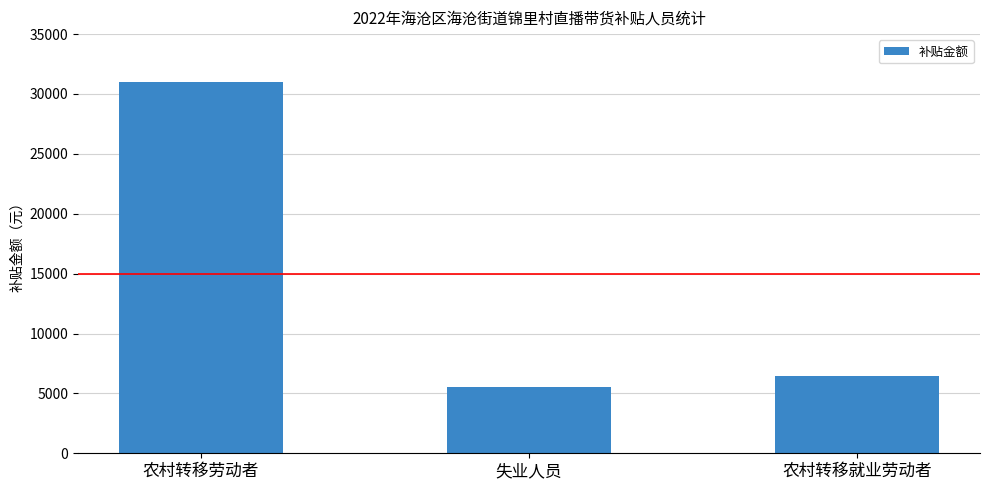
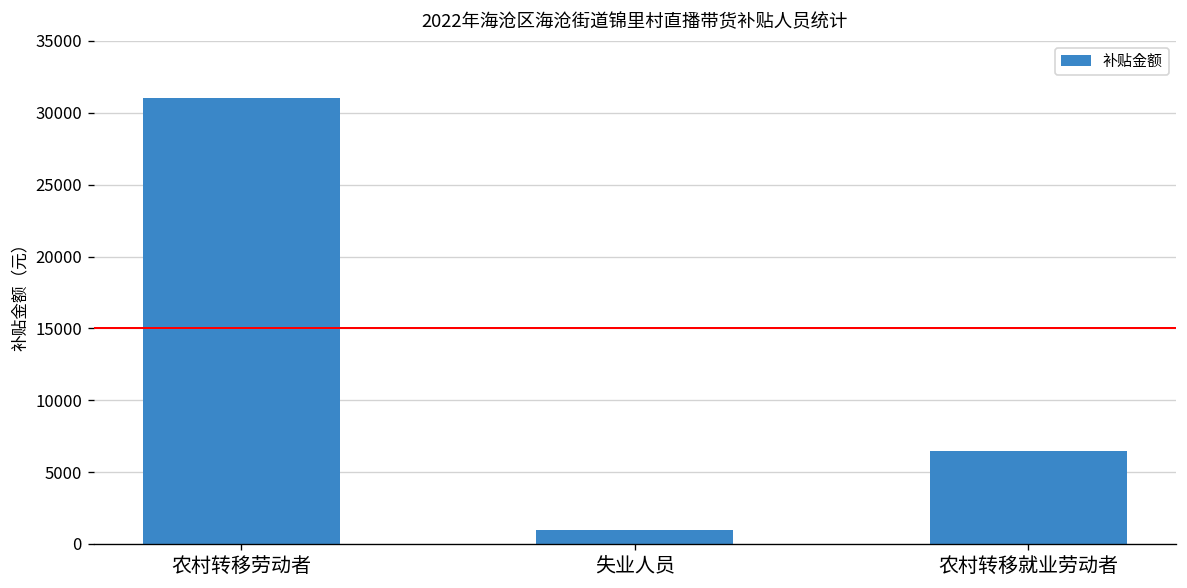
失业人员: 5500 -> 1000
